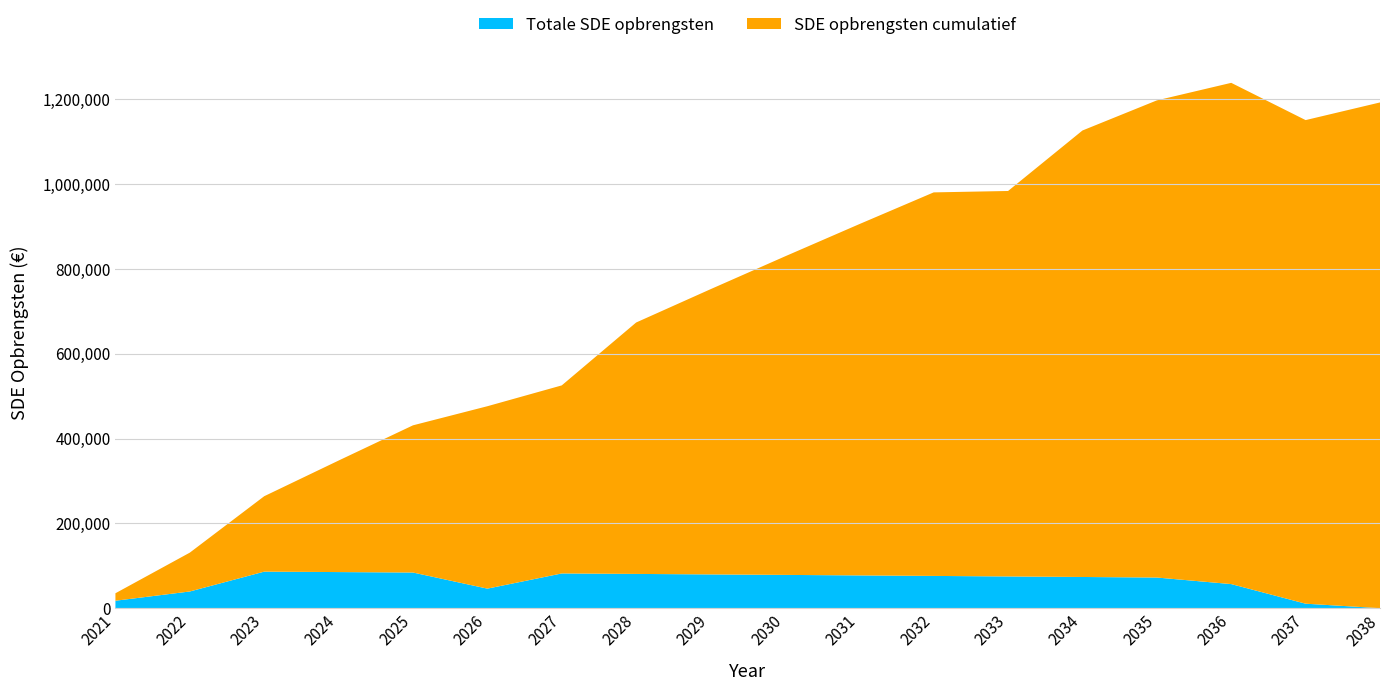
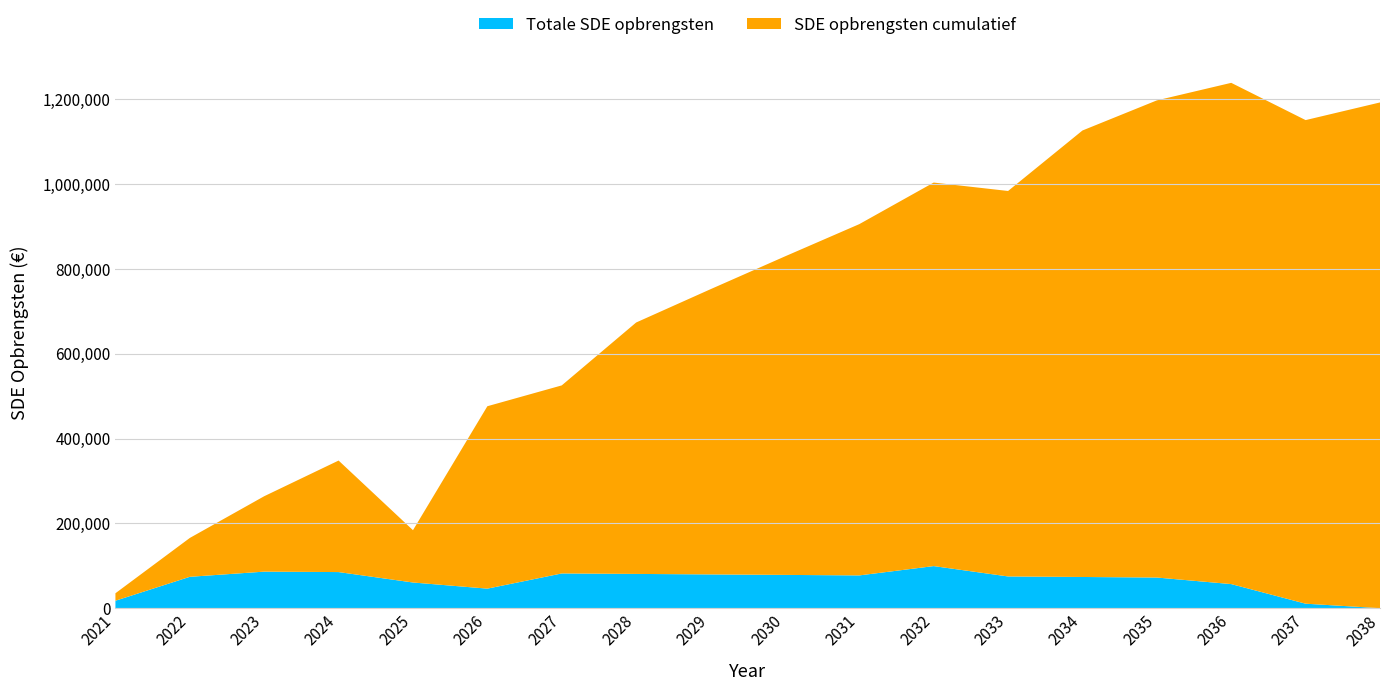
Totale SDE opbrengsten, 2022: 40,000 -> 70,000
Totale SDE opbrengsten, 2025: 80,000 -> 60,000
SDE opbrengsten cumulatief, 2025: 350,000 -> 120,000
Totale SDE opbrengsten, 2032: 80,000 -> 100,000
